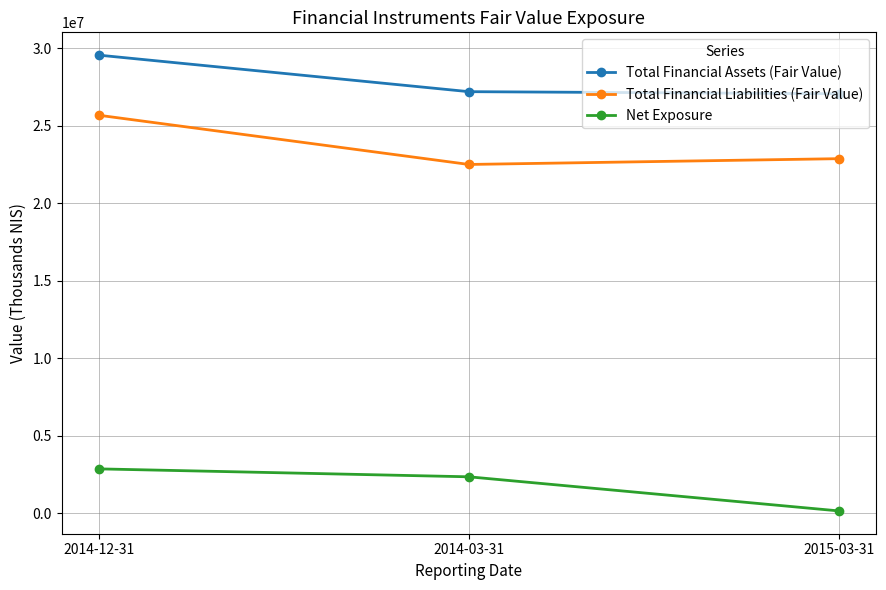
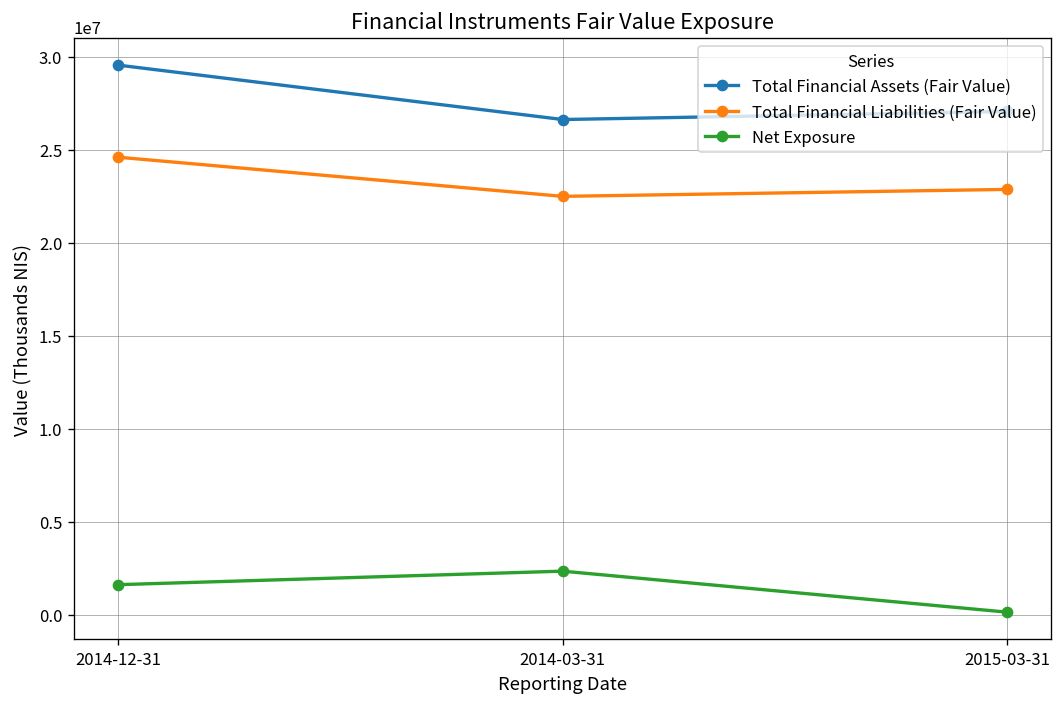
Total Financial Liabilities (Fair Value), 2014-12-31: 25700000 -> 24600000
Net Exposure, 2014-12-31: 2900000 -> 1600000
Total Financial Assets (Fair Value), 2014-03-31: 27200000 -> 26600000
